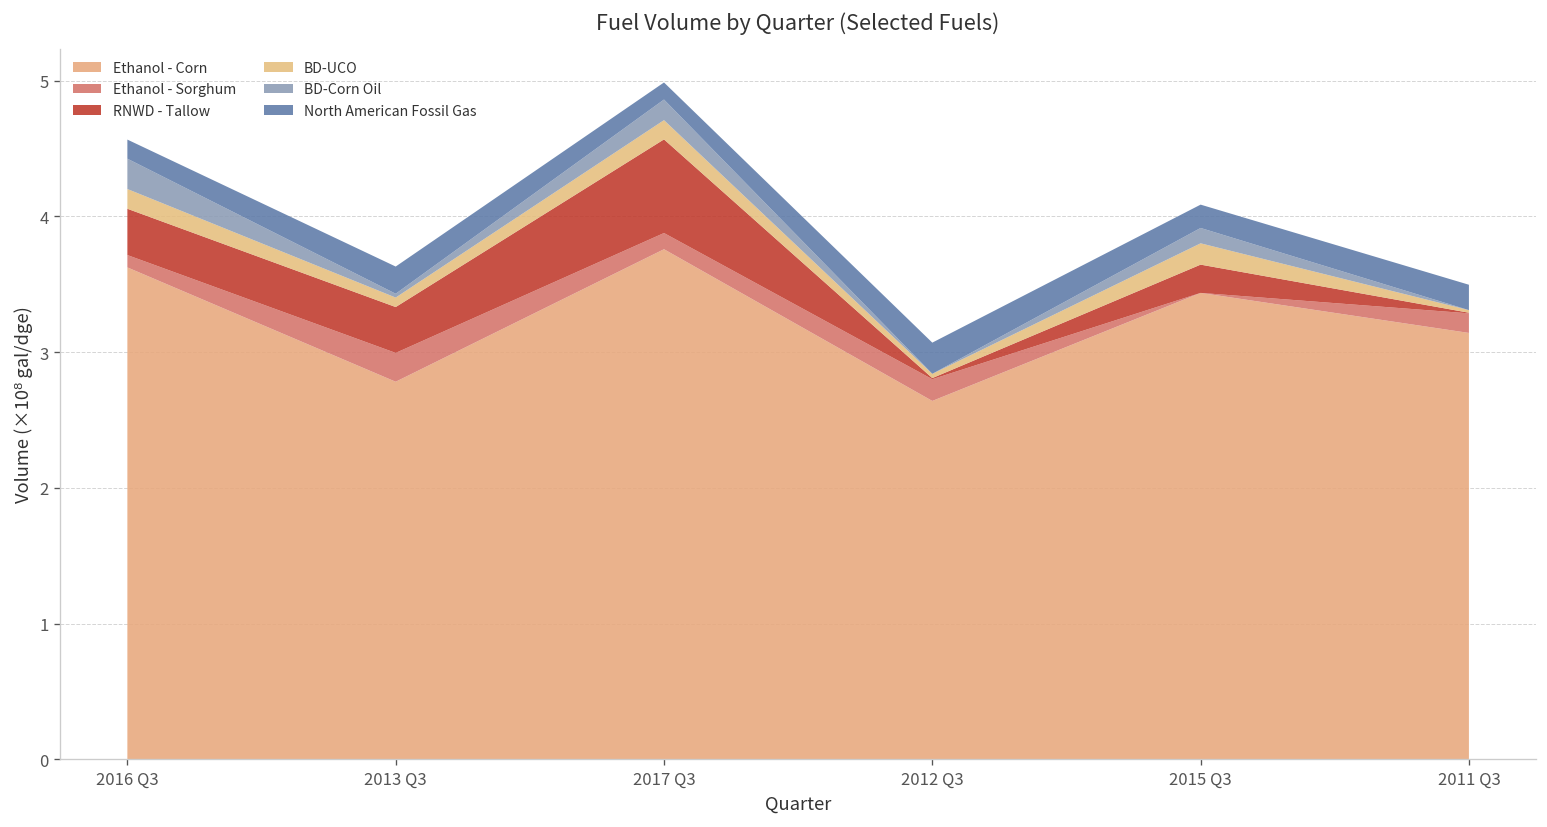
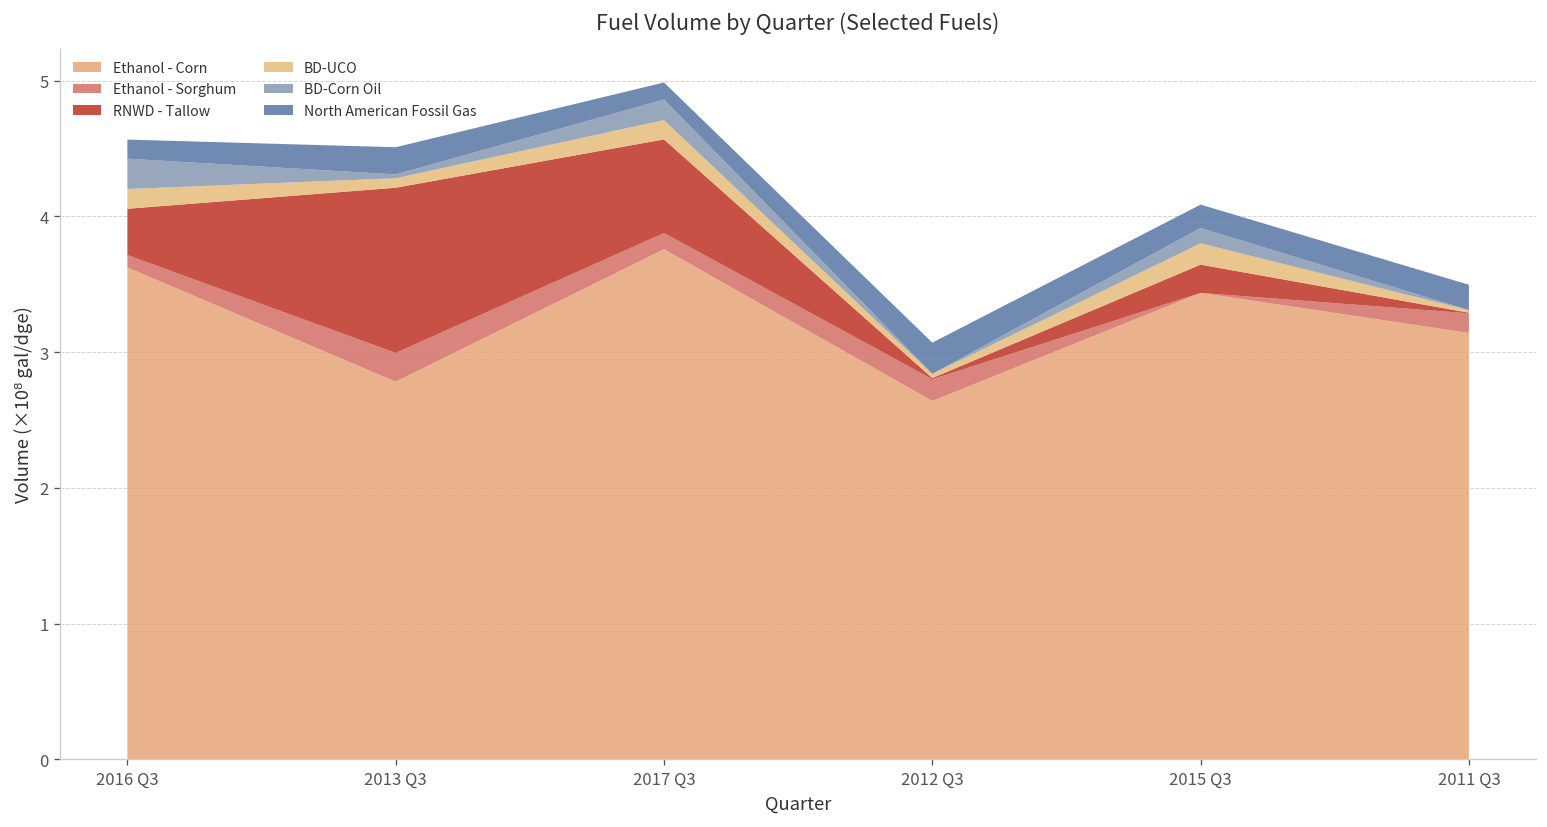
RNWD - Tallow, 2013 Q3: 0.34 -> 1.22
